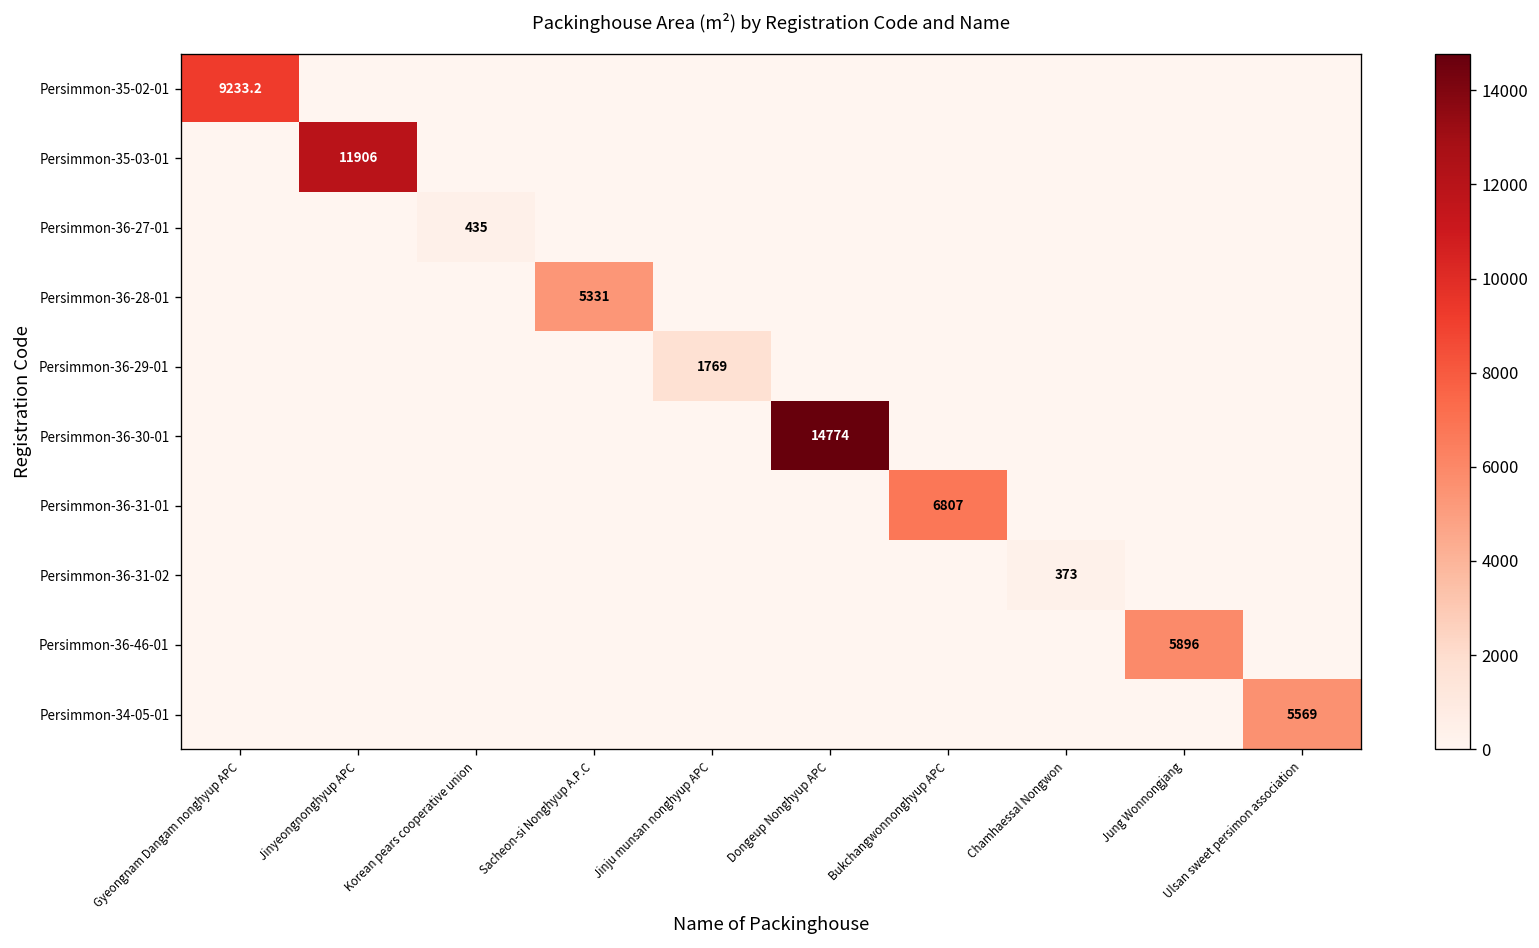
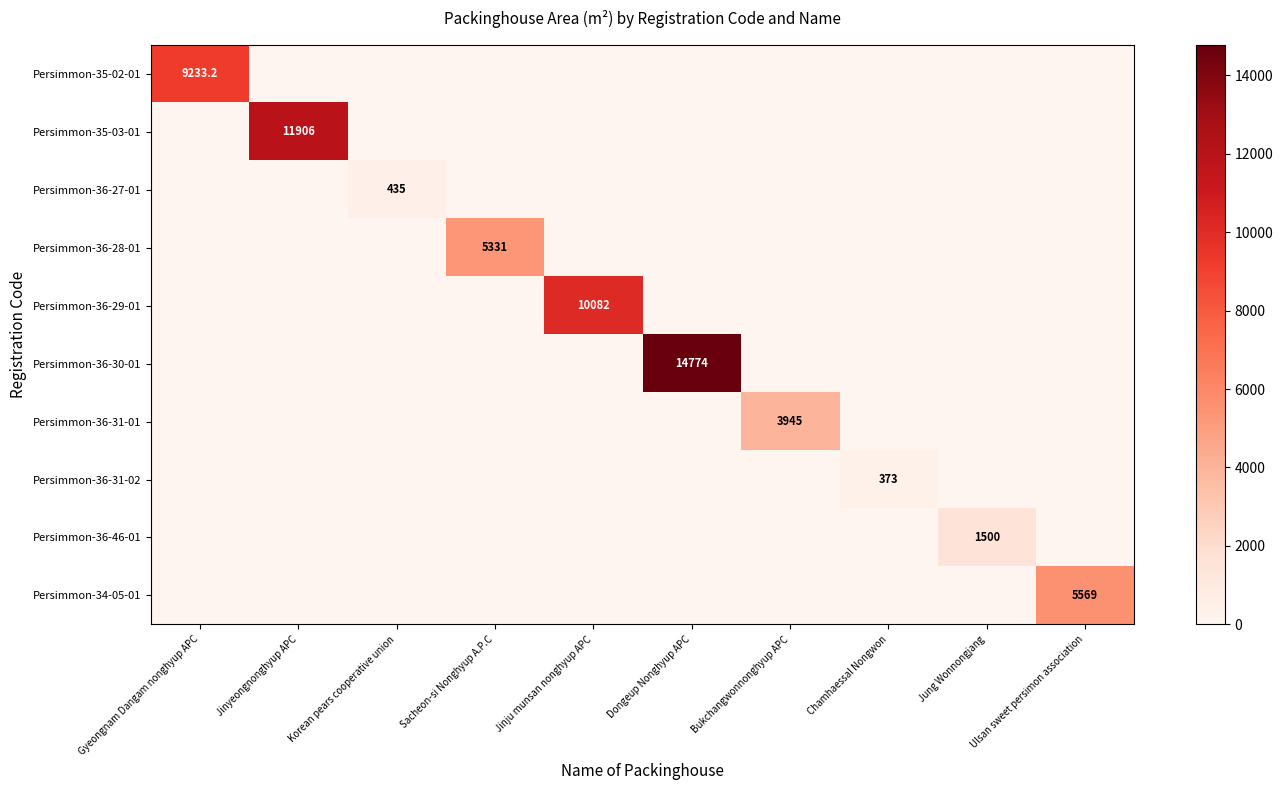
Persimmon-36-29-01, Jinju munsan nonghyup APC: 1769 -> 10082
Persimmon-36-31-01, Bukchangwonnonghyup APC: 6807 -> 3945
Persimmon-36-46-01, Jung Wonnongjang: 5896 -> 1500
